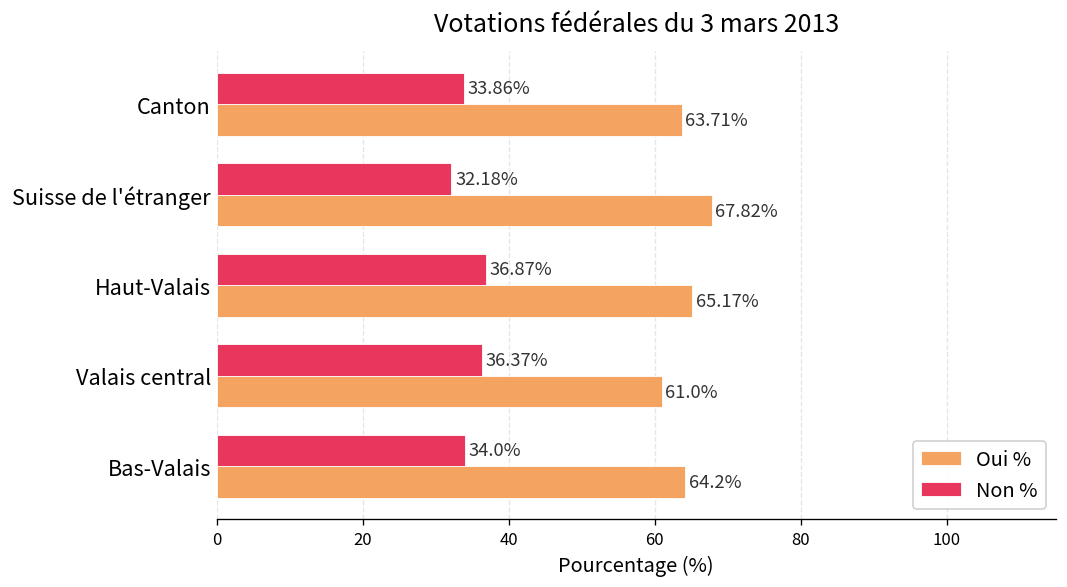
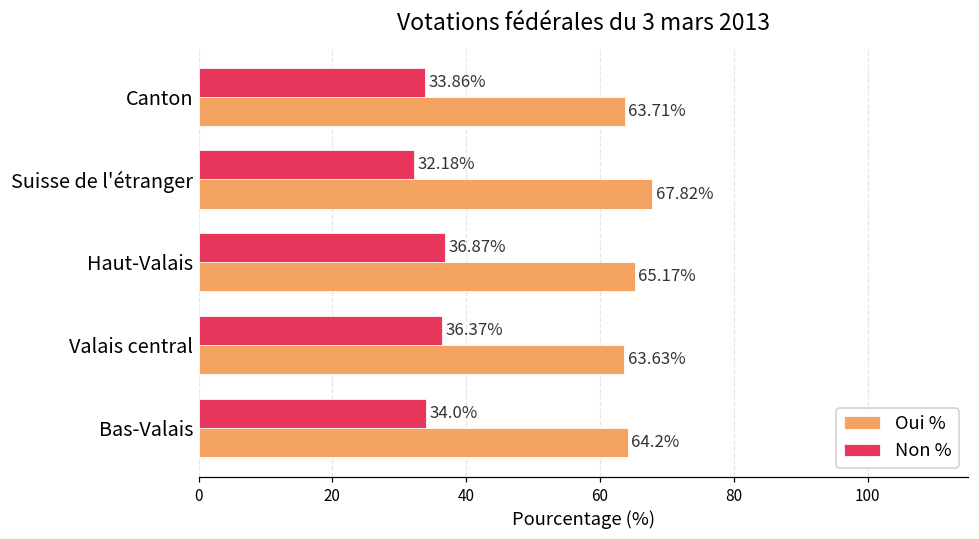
Oui %, Valais central: 61.0% -> 63.63%
